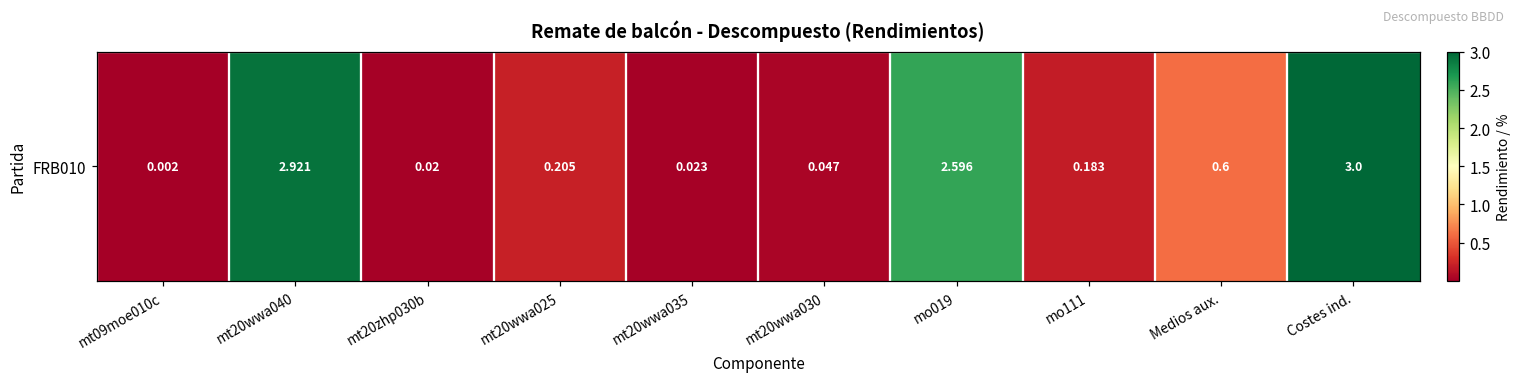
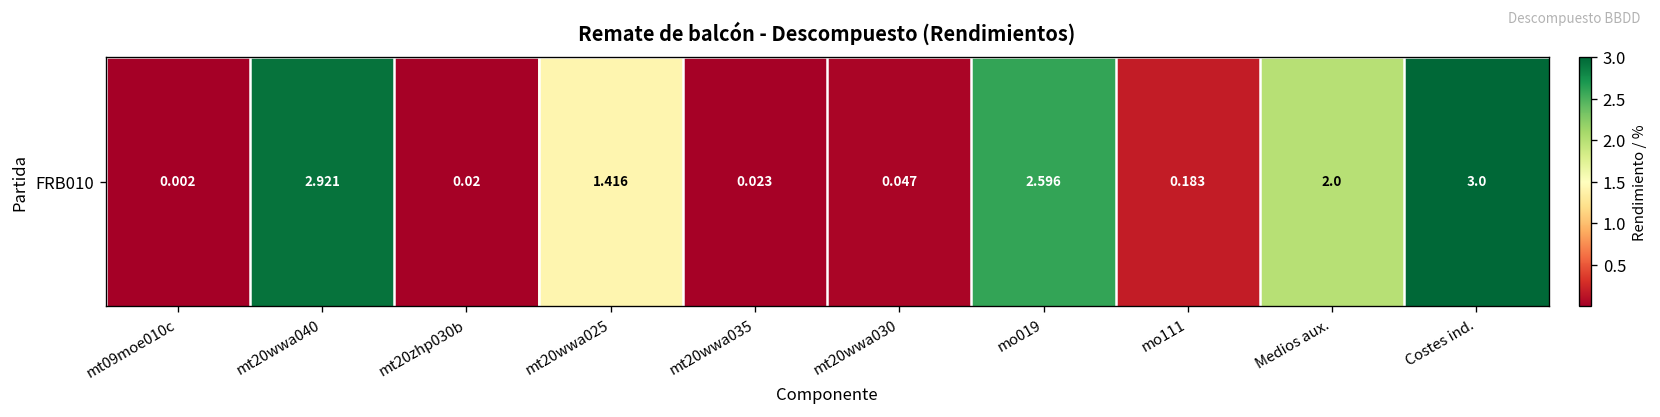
FRB010, mt20wwa025: 0.205 -> 1.416
FRB010, Medios aux.: 0.6 -> 2.0
